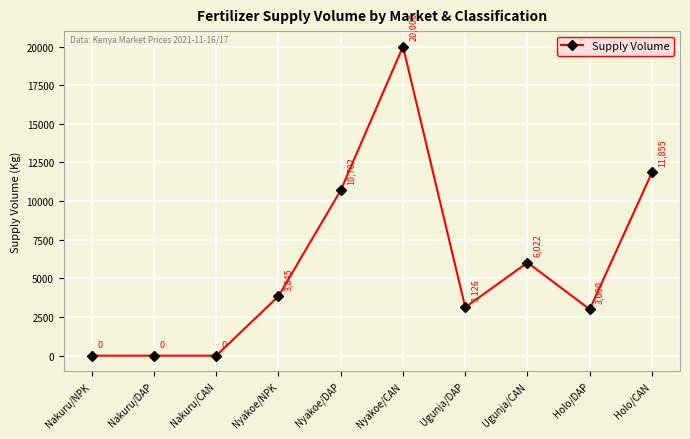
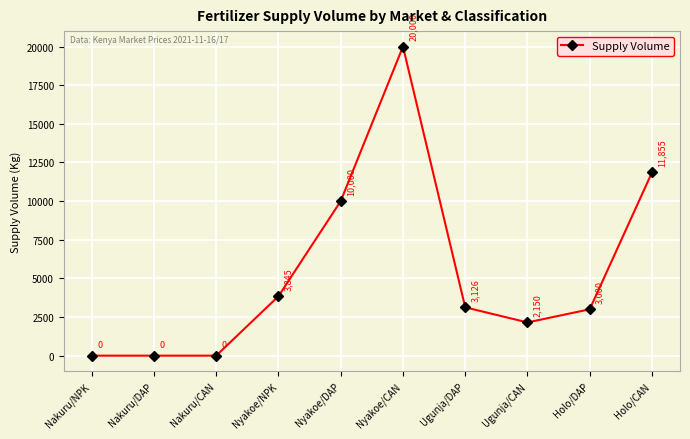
Nyakoe/DAP: 10,702 -> 10,000
Ugunja/CAN: 6,022 -> 2,150
